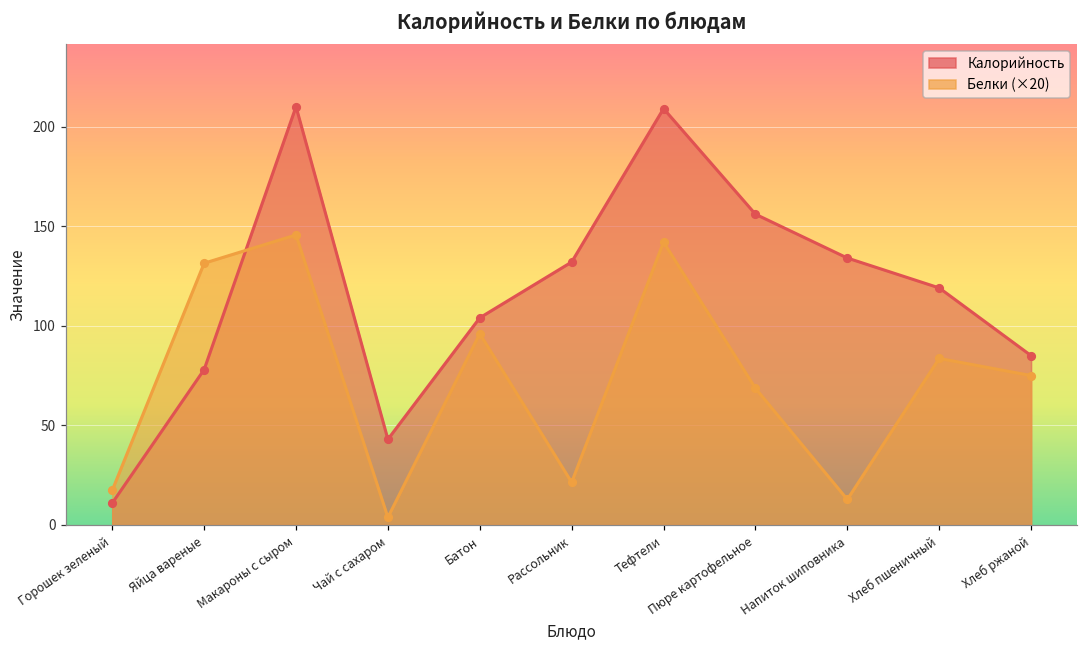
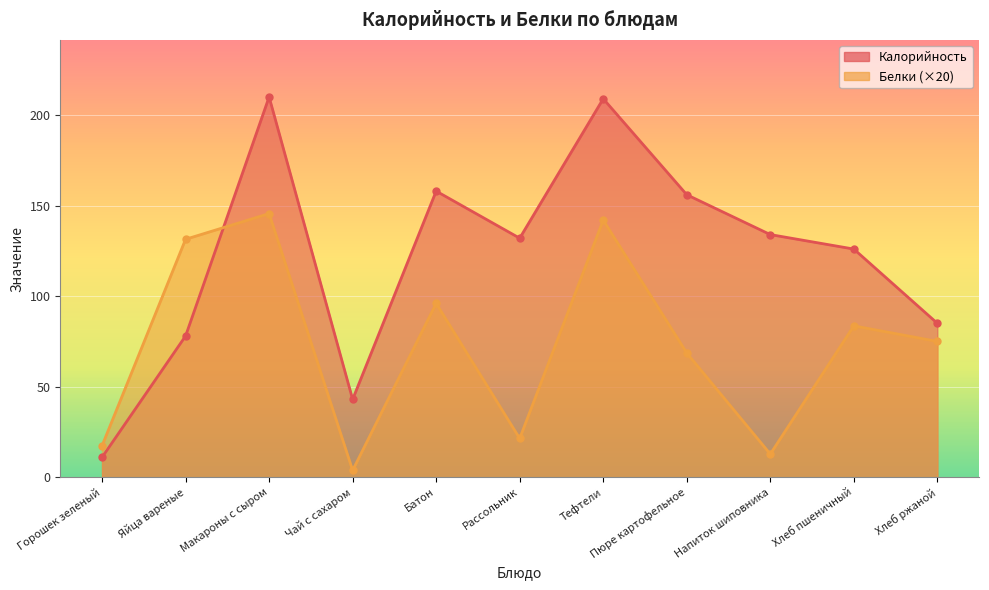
Калорийность, Батон: 104 -> 158
Калорийность, Хлеб пшеничный: 119 -> 126
